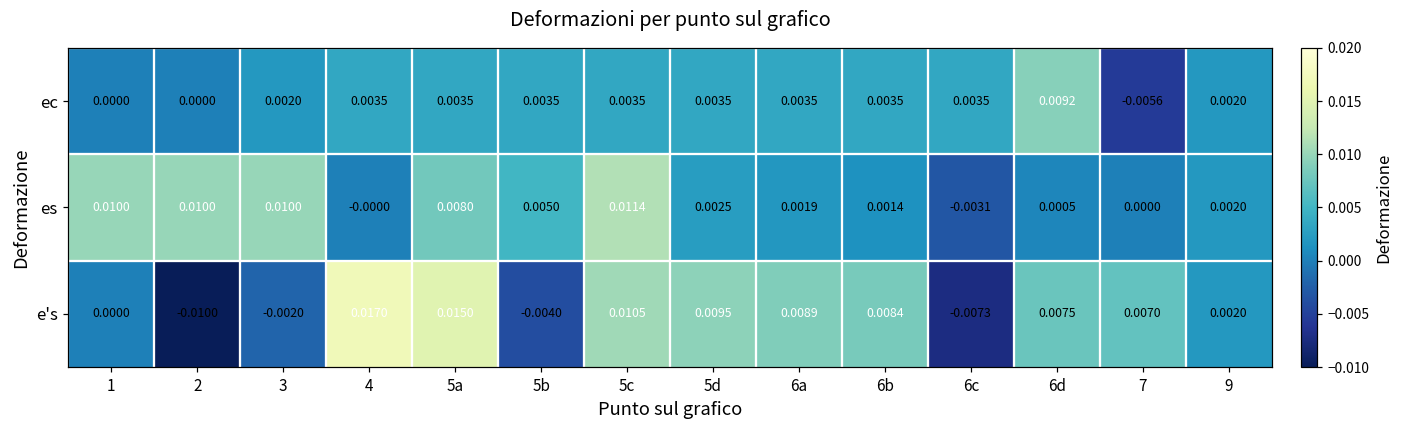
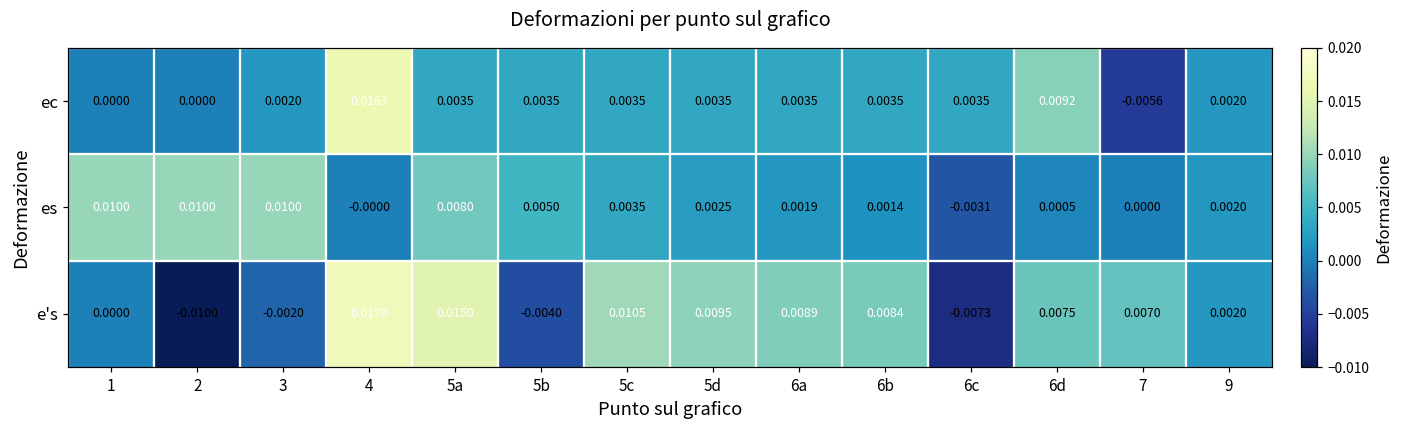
ec, 4: 0.0035 -> 0.0163
es, 5c: 0.0114 -> 0.0035
